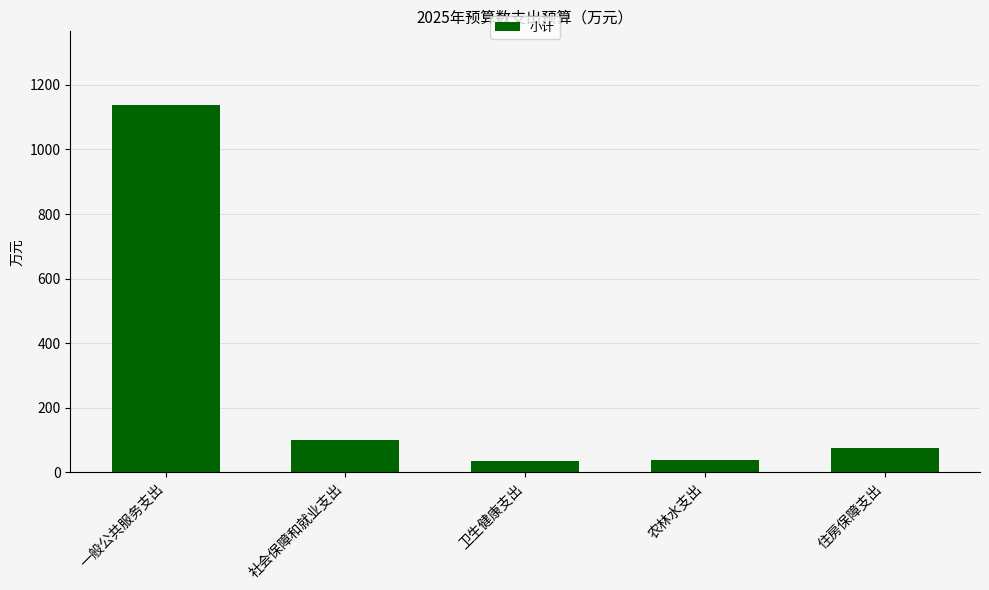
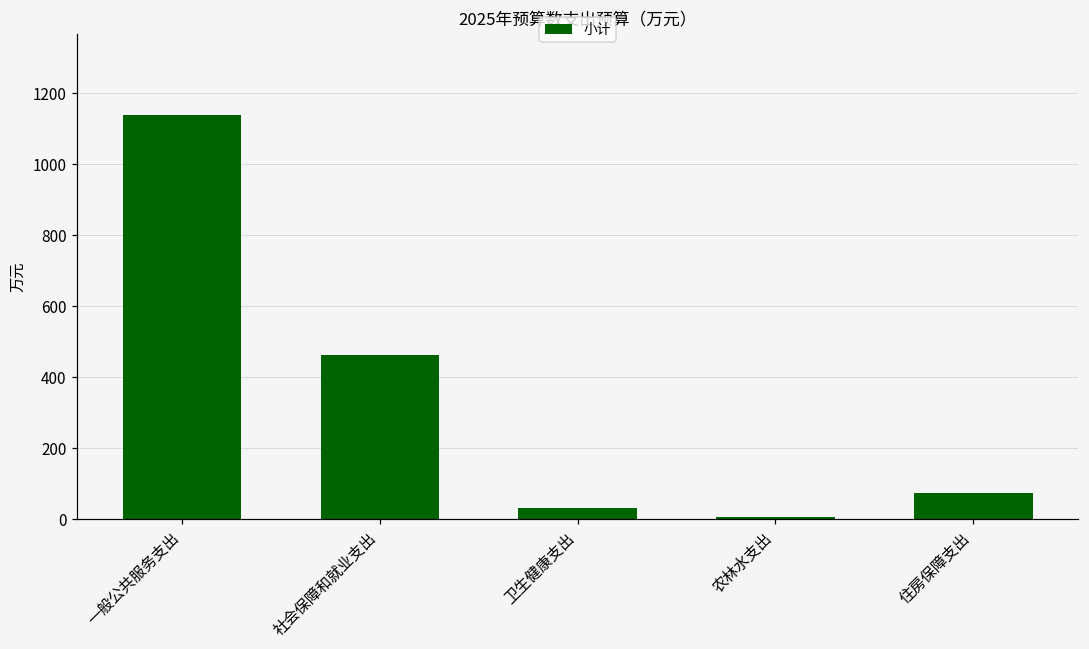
社会保障和就业支出: 100 -> 460
农林水支出: 40 -> 10
